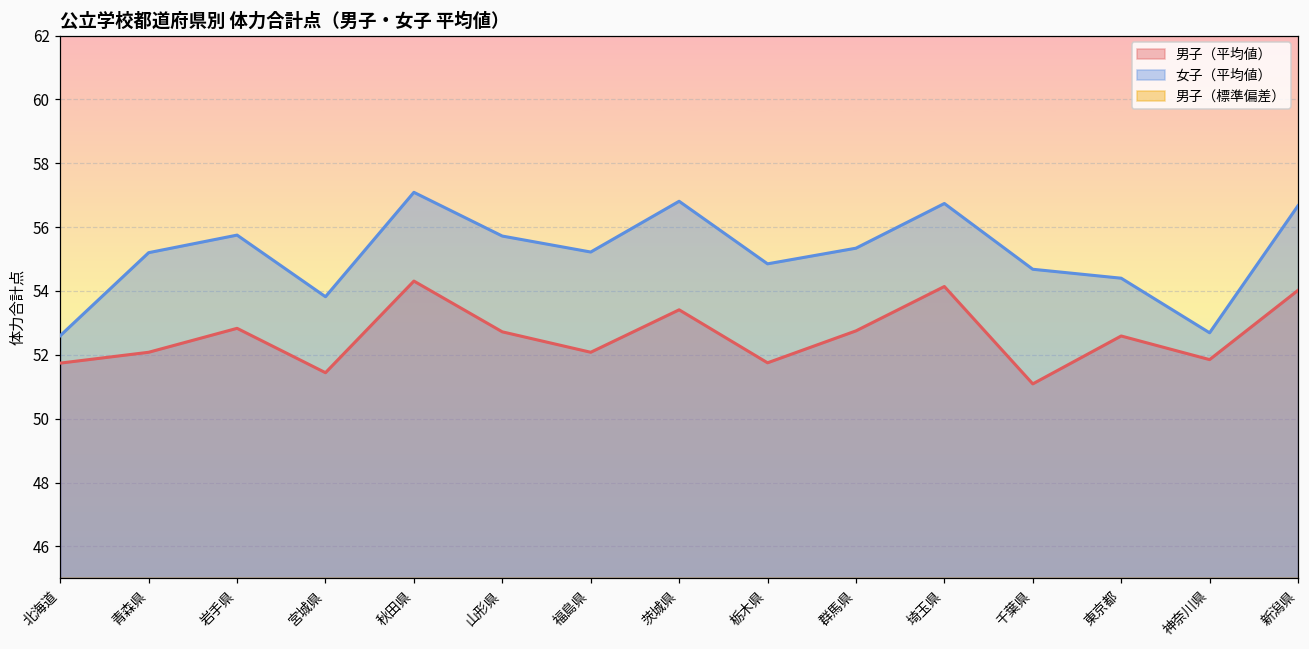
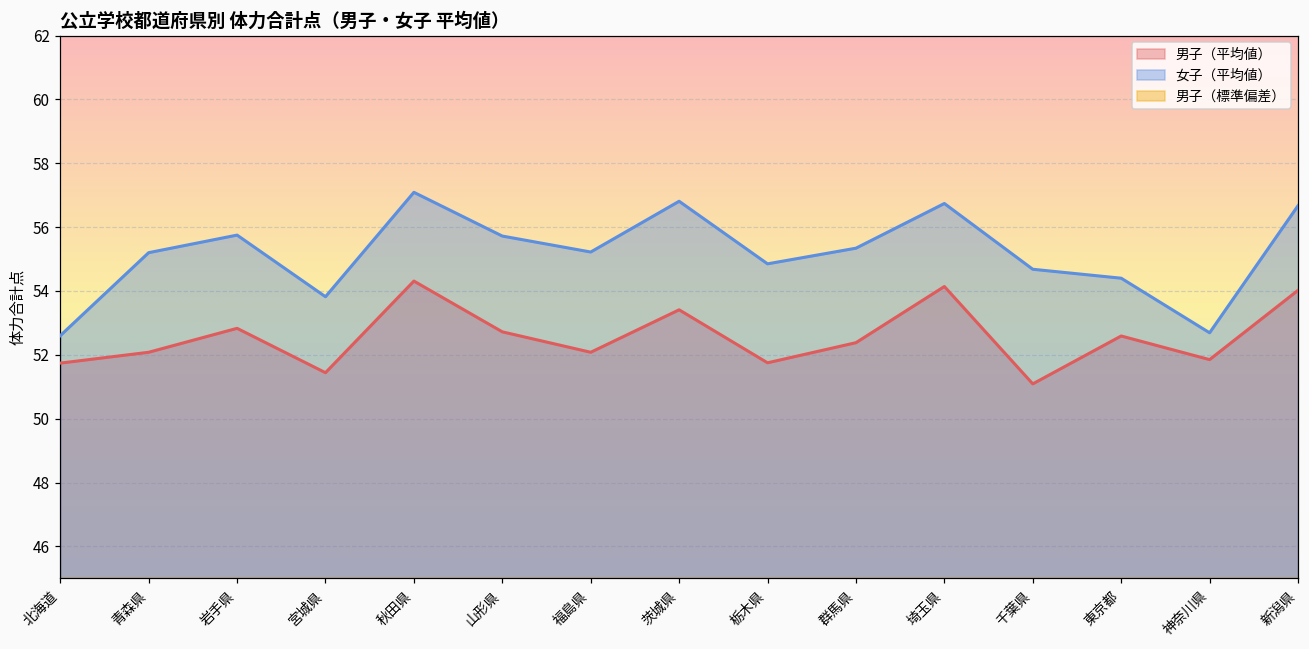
男子（平均値）, 群馬県: 52.8 -> 52.4
